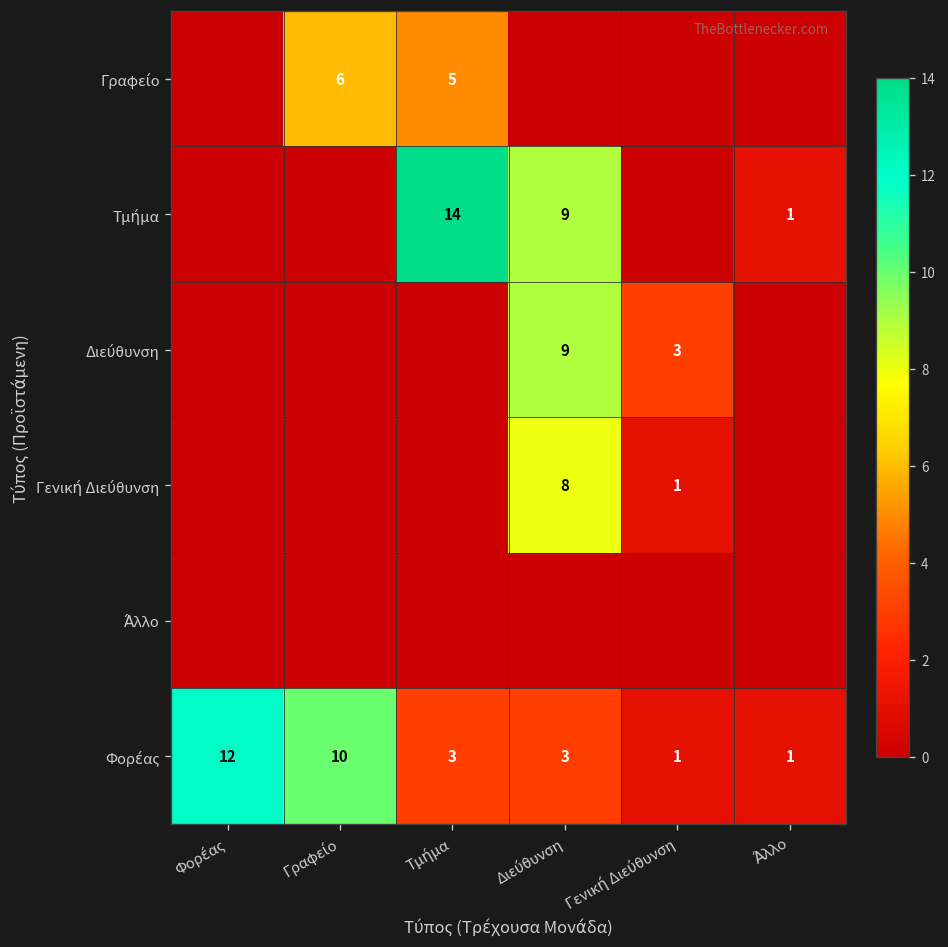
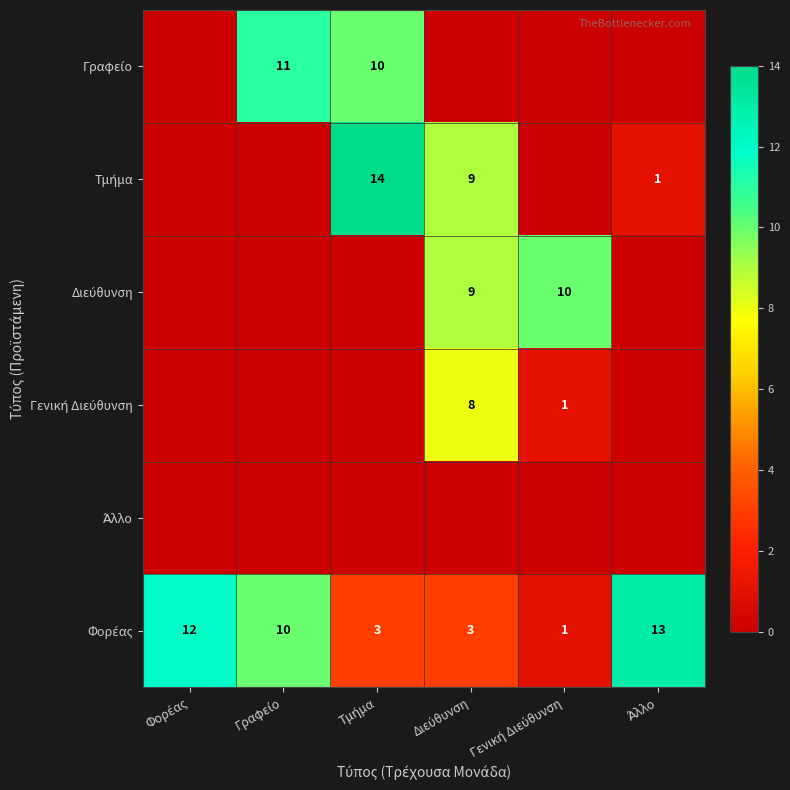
Γραφείο, Γραφείο: 6 -> 11
Γραφείο, Τμήμα: 5 -> 10
Διεύθυνση, Γενική Διεύθυνση: 3 -> 10
Φορέας, Άλλο: 1 -> 13
